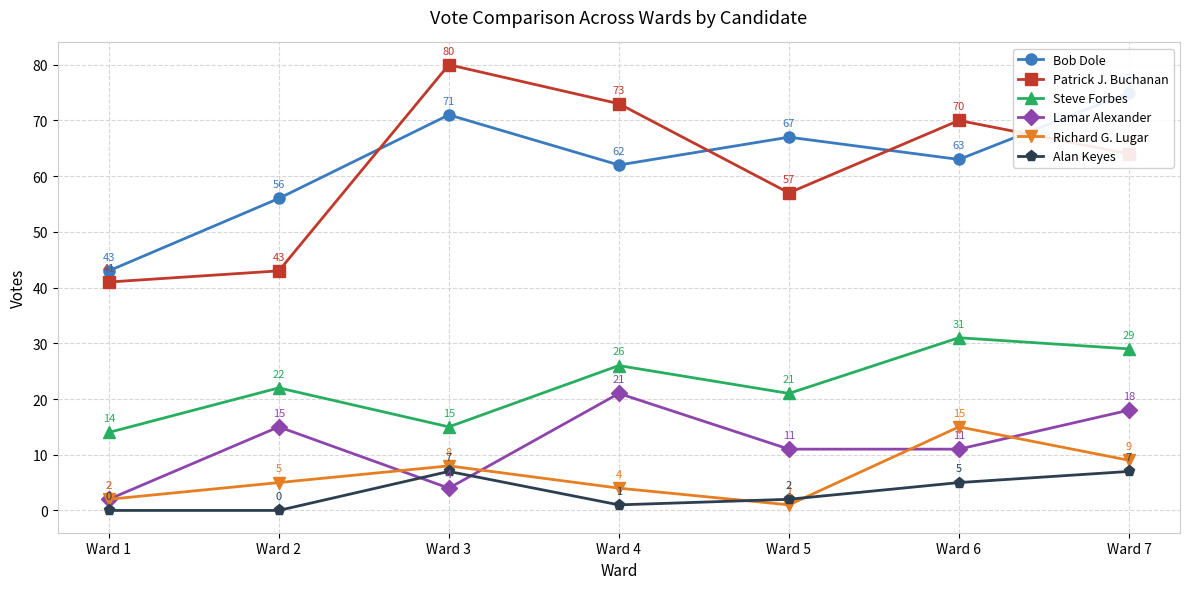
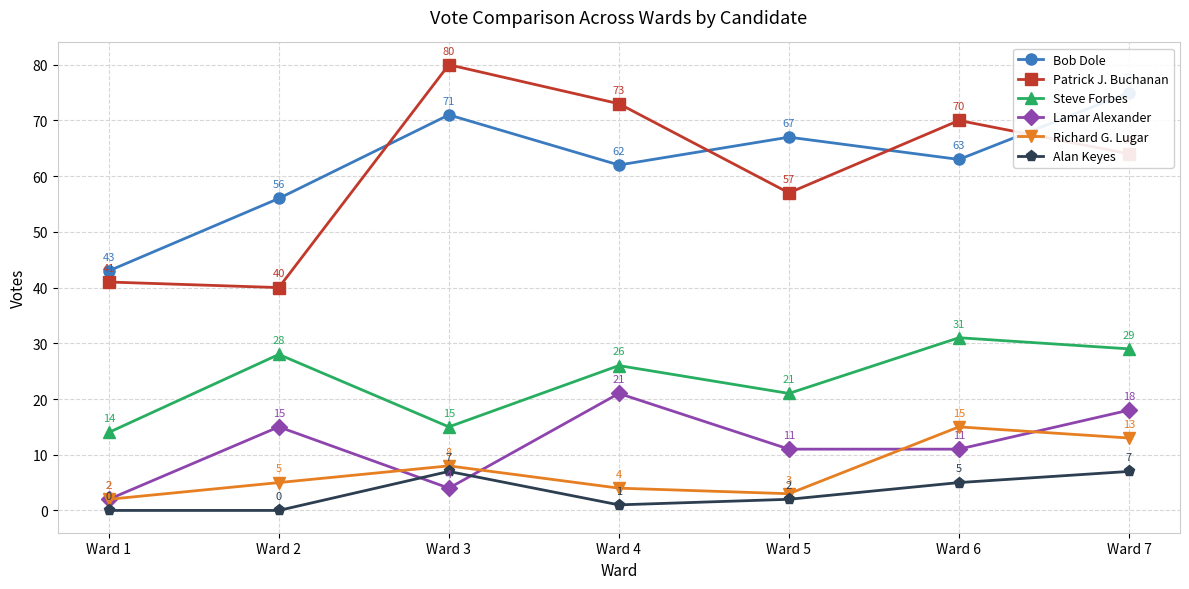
Patrick J. Buchanan, Ward 2: 43 -> 40
Steve Forbes, Ward 2: 22 -> 28
Richard G. Lugar, Ward 5: 1 -> 3
Richard G. Lugar, Ward 7: 9 -> 13
